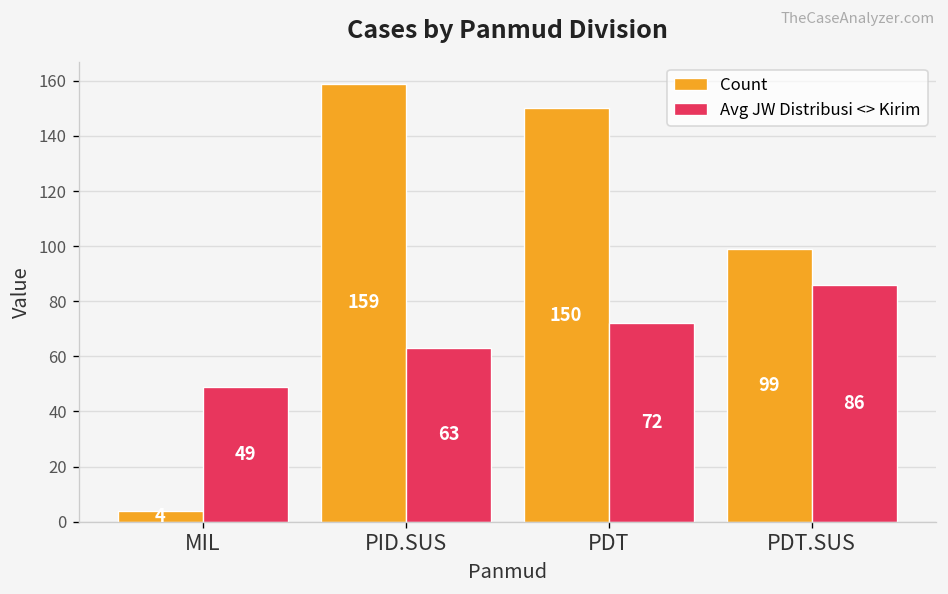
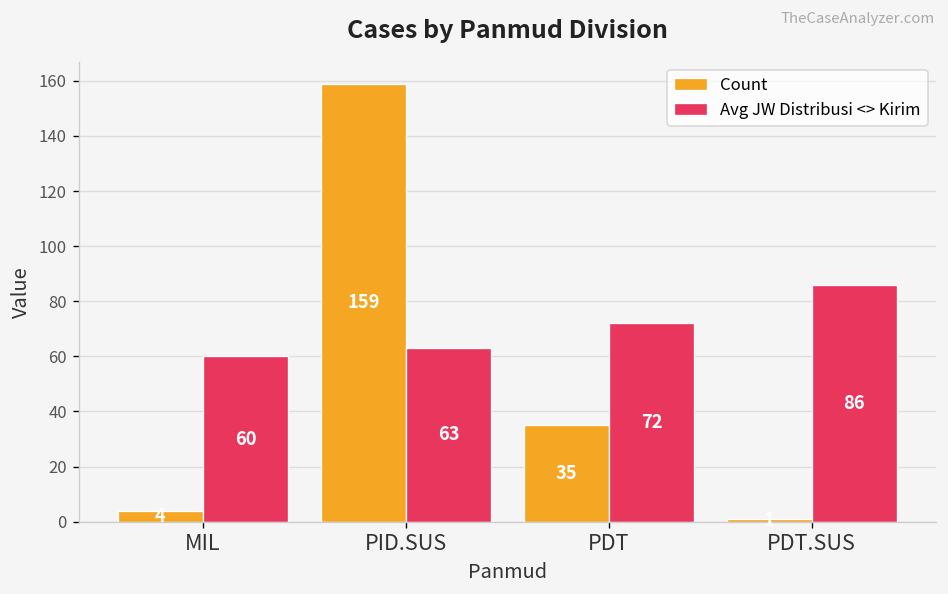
Avg JW Distribusi <> Kirim, MIL: 49 -> 60
Count, PDT: 150 -> 35
Count, PDT.SUS: 99 -> 1
